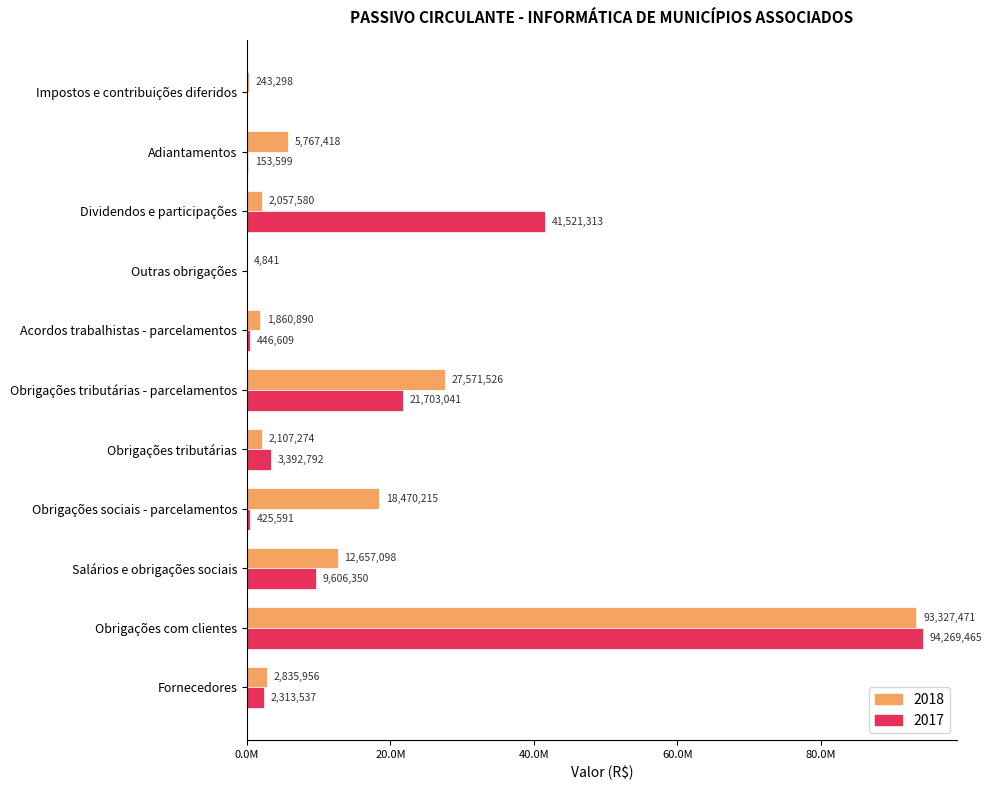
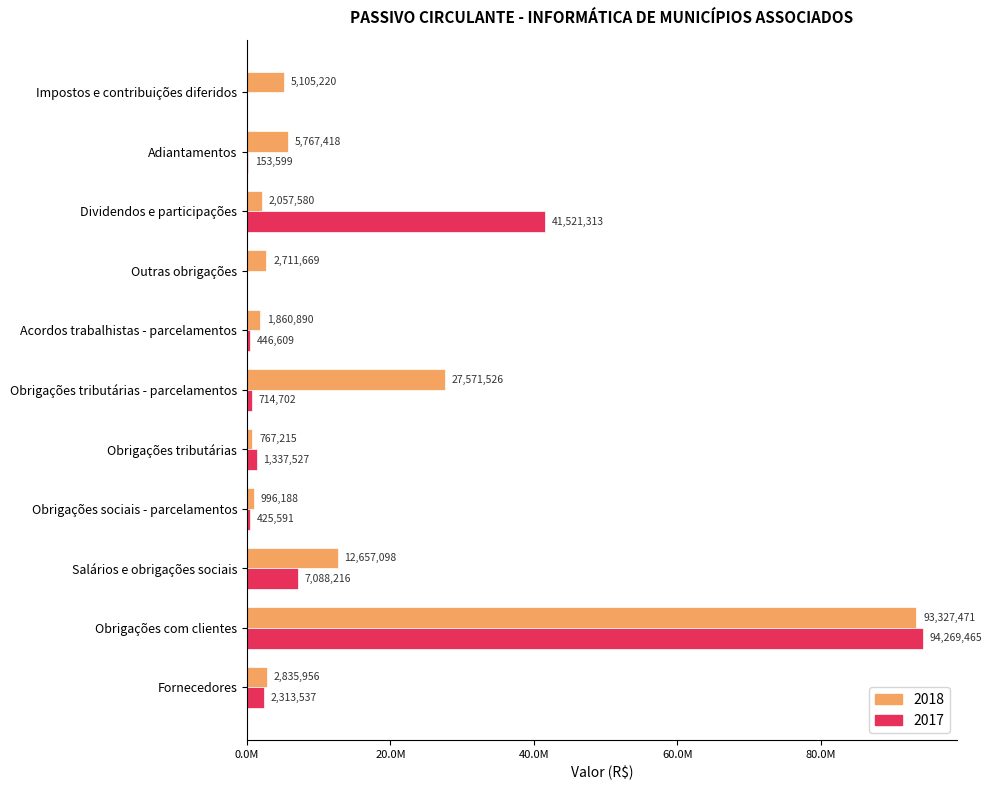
2018, Impostos e contribuições diferidos: 243,298 -> 5,105,220
2018, Outras obrigações: 4,841 -> 2,711,669
2017, Obrigações tributárias - parcelamentos: 21,703,041 -> 714,702
2018, Obrigações tributárias: 2,107,274 -> 767,215
2017, Obrigações tributárias: 3,392,792 -> 1,337,527
2018, Obrigações sociais - parcelamentos: 18,470,215 -> 996,188
2017, Salários e obrigações sociais: 9,606,350 -> 7,088,216
